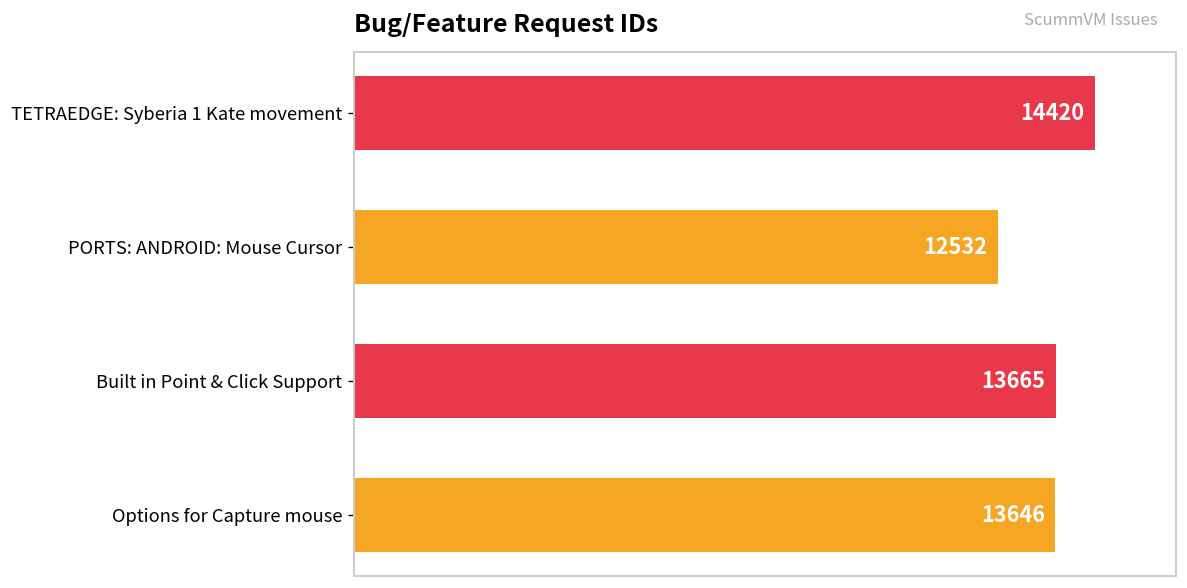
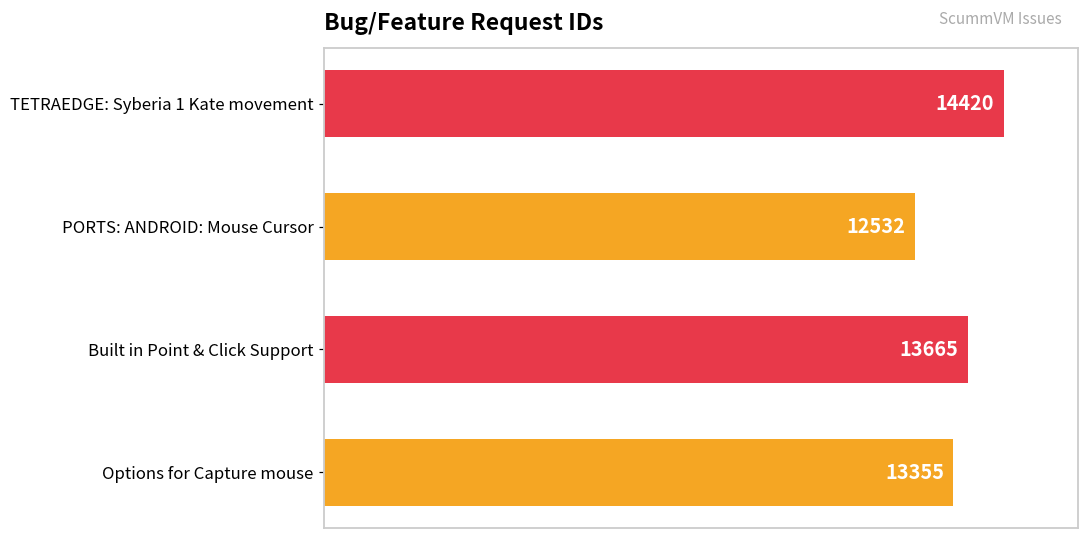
Options for Capture mouse: 13646 -> 13355
